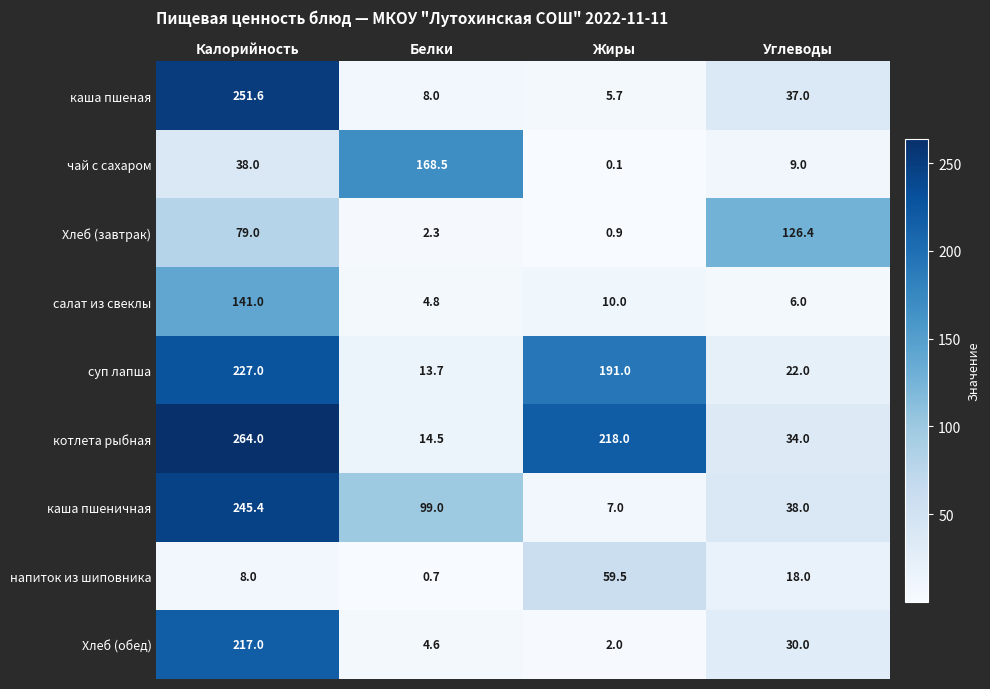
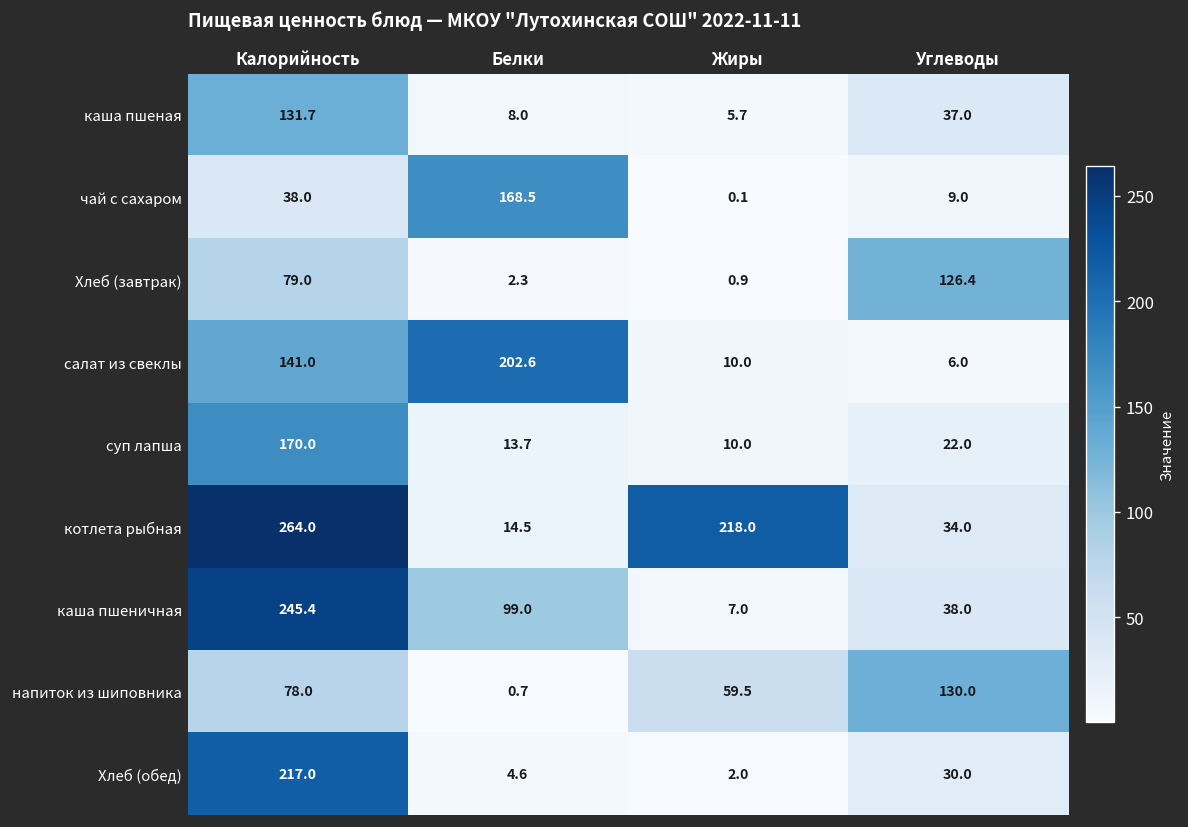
каша пшеная, Калорийность: 251.6 -> 131.7
салат из свеклы, Белки: 4.8 -> 202.6
суп лапша, Калорийность: 227.0 -> 170.0
суп лапша, Жиры: 191.0 -> 10.0
напиток из шиповника, Калорийность: 8.0 -> 78.0
напиток из шиповника, Углеводы: 18.0 -> 130.0
